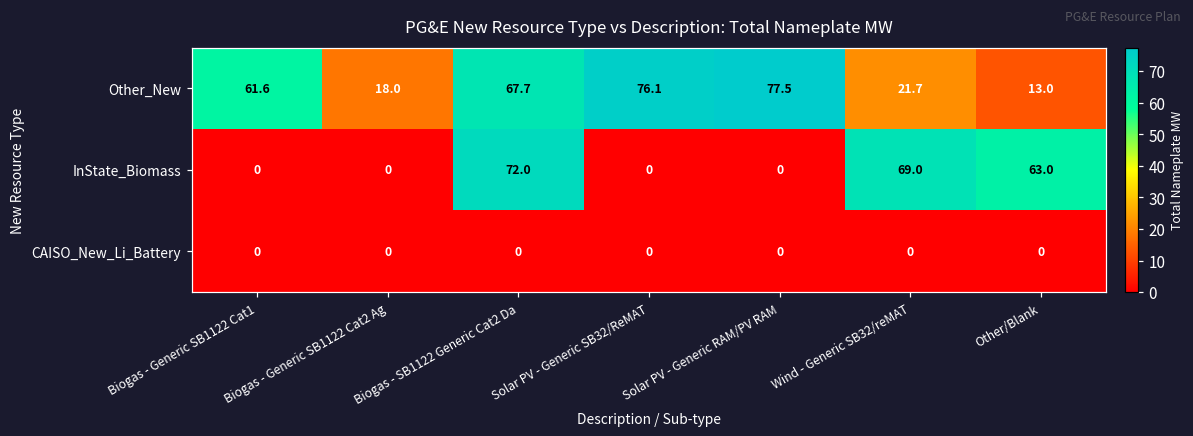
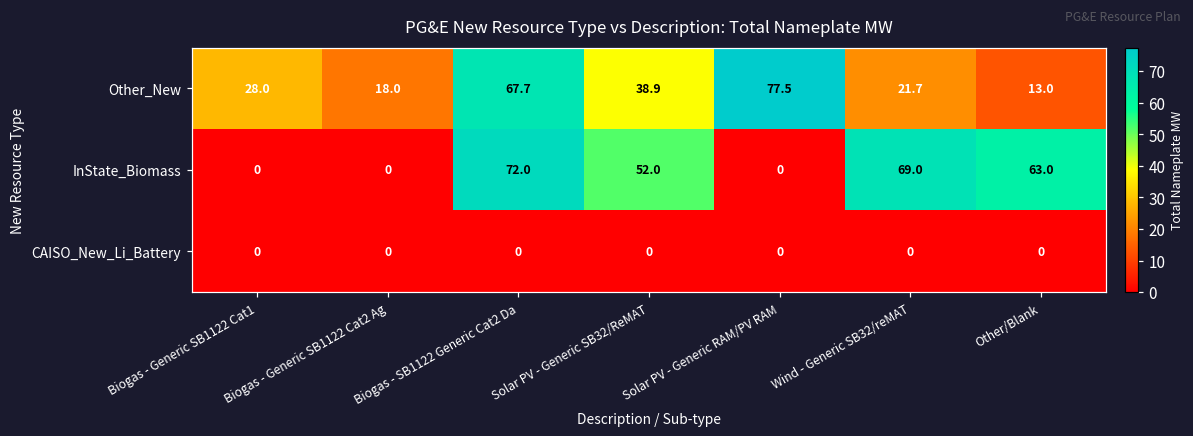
Other_New, Biogas - Generic SB1122 Cat1: 61.6 -> 28.0
Other_New, Solar PV - Generic SB32/ReMAT: 76.1 -> 38.9
InState_Biomass, Solar PV - Generic SB32/ReMAT: 0 -> 52.0
